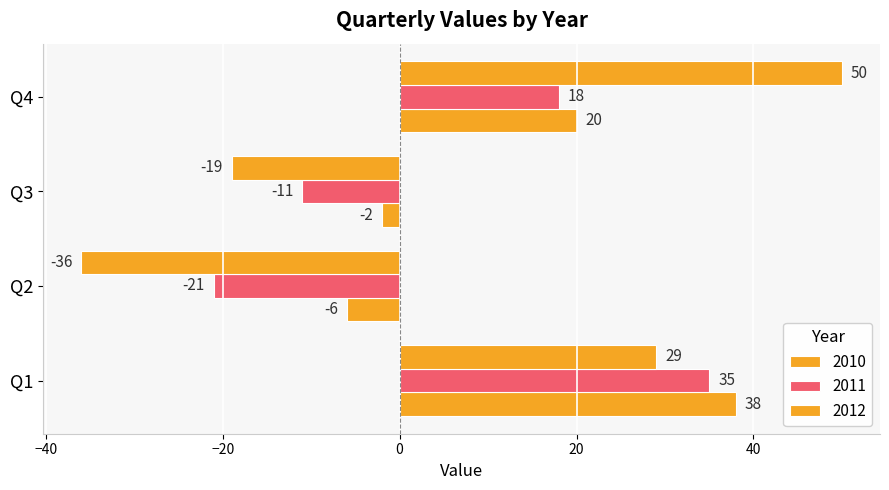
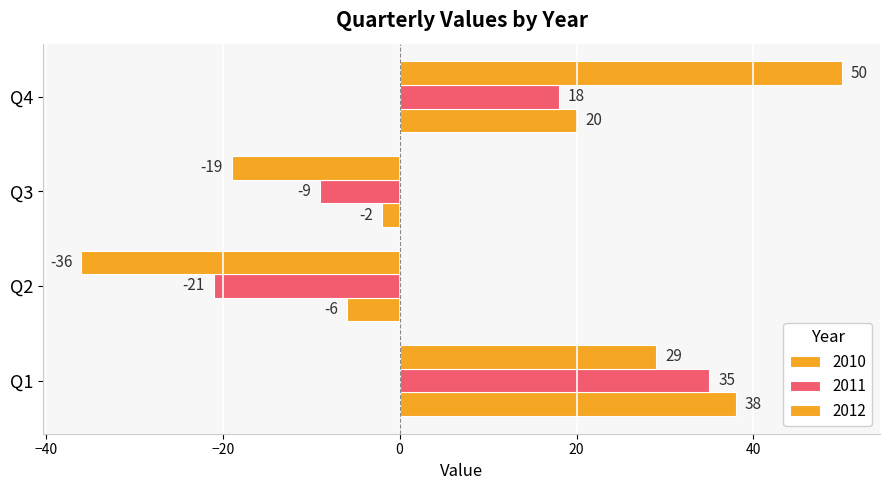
2011, Q3: -11 -> -9
